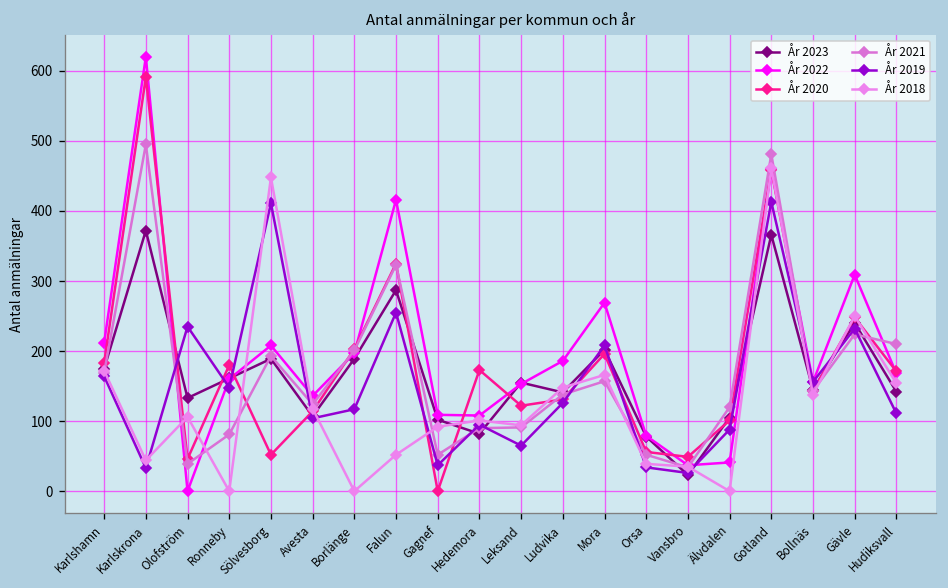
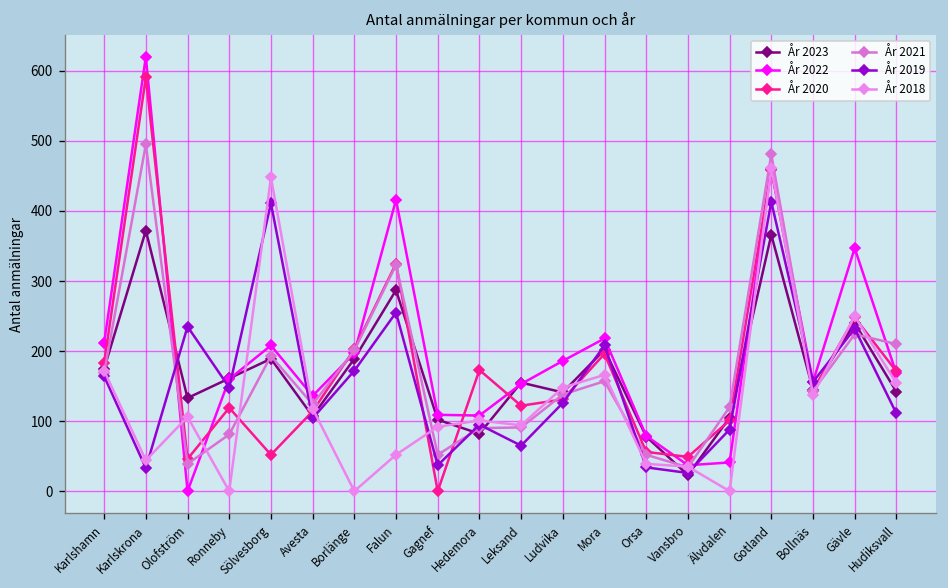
År 2020, Ronneby: 180 -> 120
År 2019, Borlänge: 120 -> 170
År 2022, Mora: 270 -> 220
År 2022, Gävle: 310 -> 350
